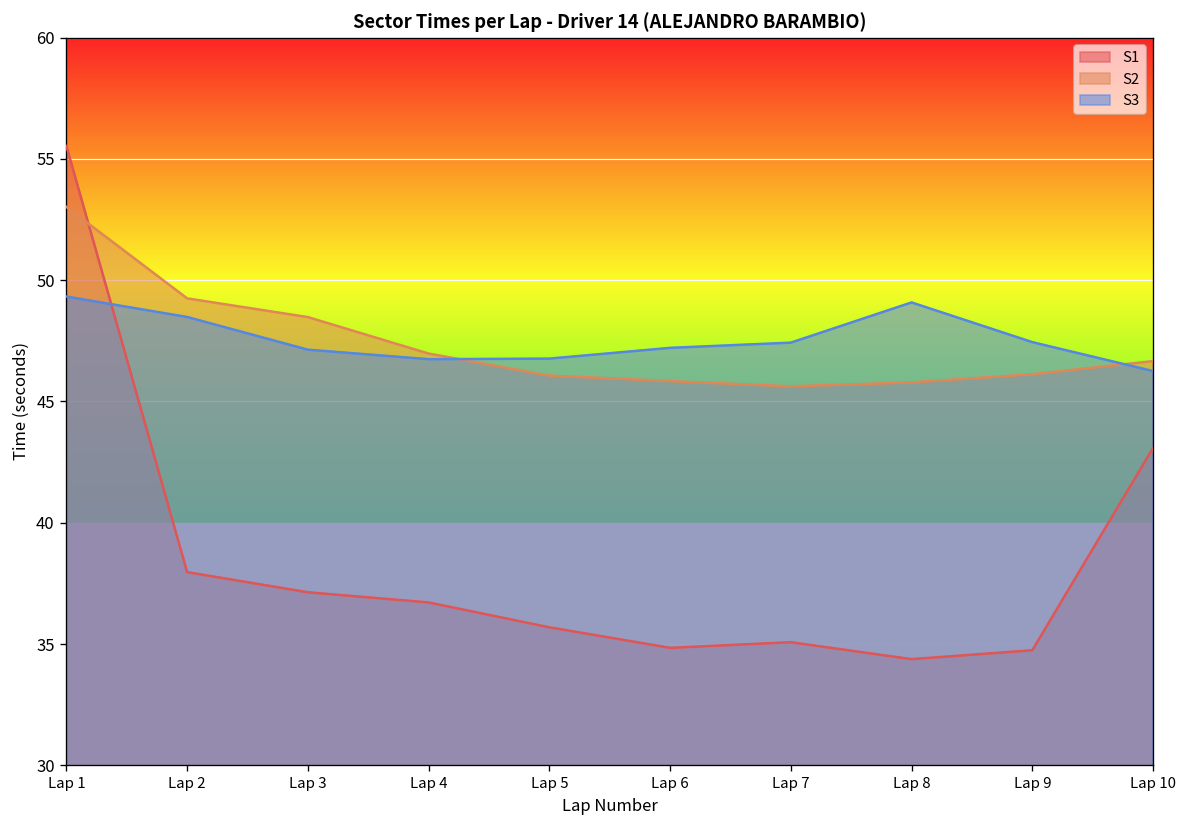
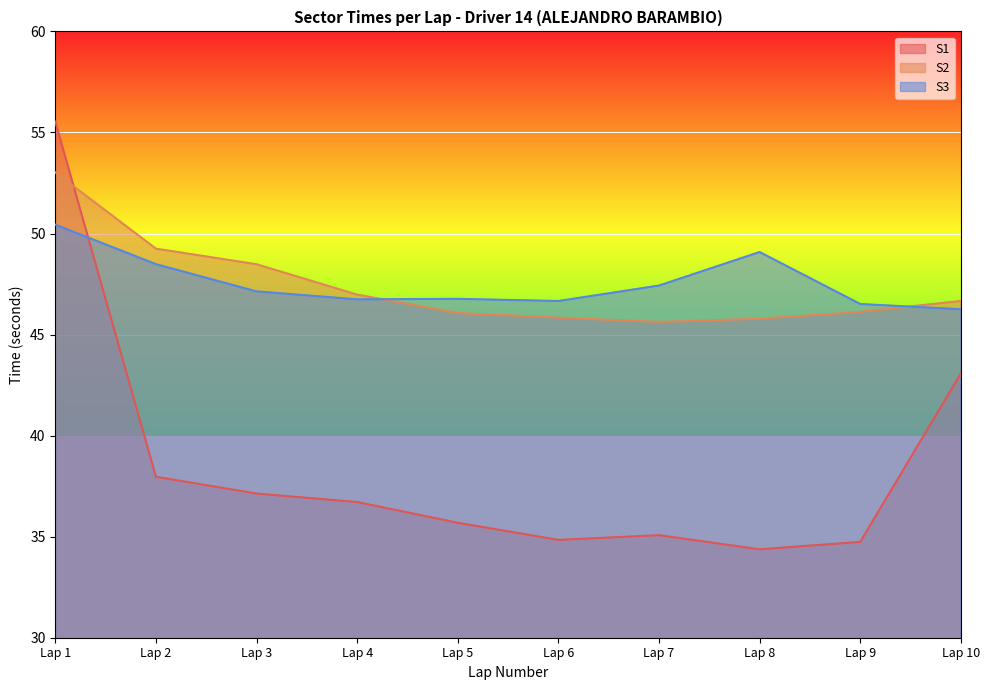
S3, Lap 1: 49.3 -> 50.4
S3, Lap 6: 47.2 -> 46.7
S3, Lap 9: 47.4 -> 46.5
